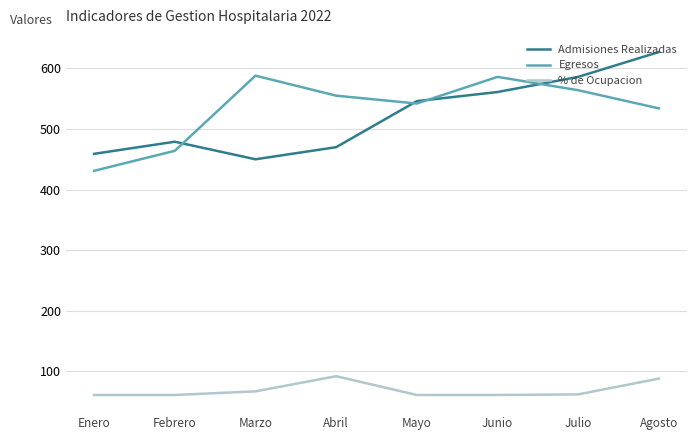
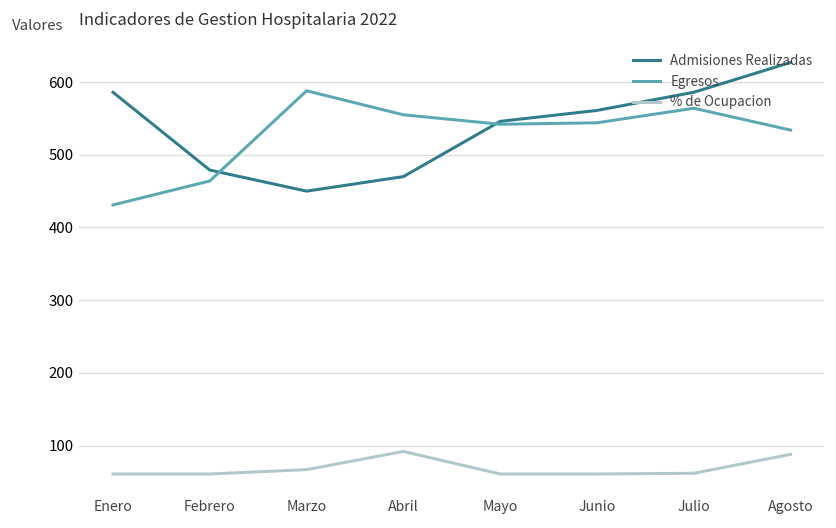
Admisiones Realizadas, Enero: 460 -> 590
Egresos, Junio: 590 -> 540
